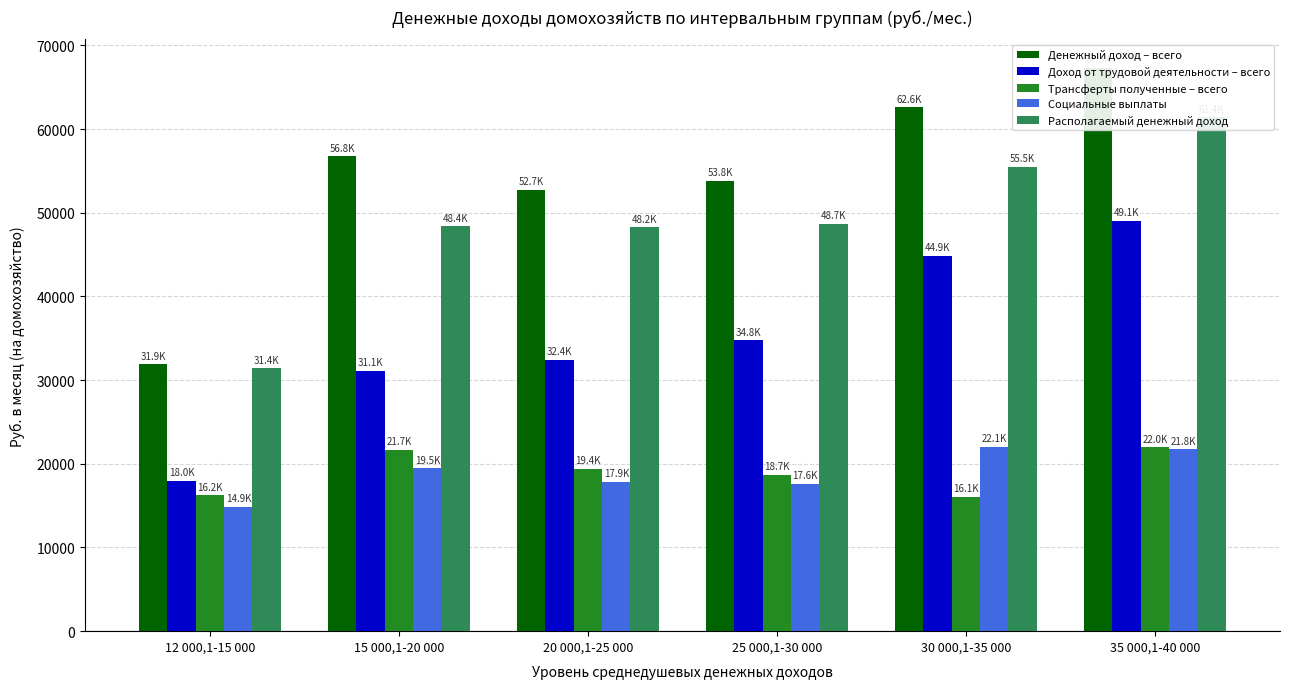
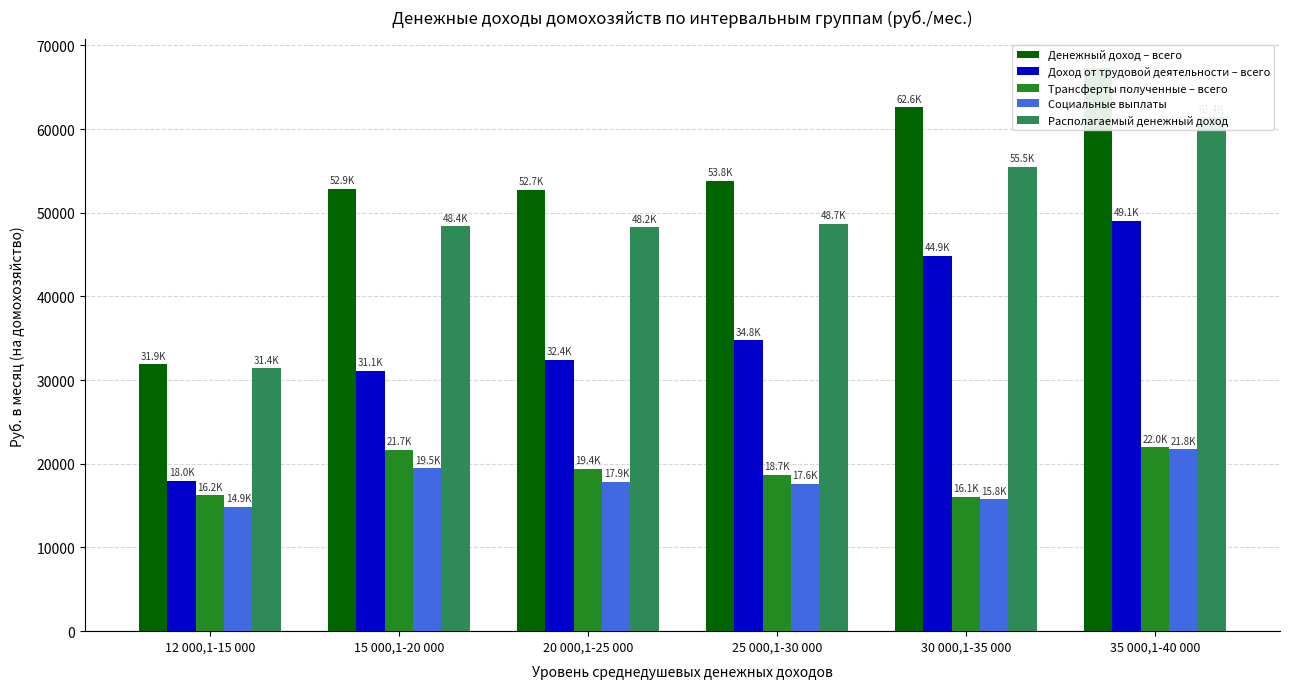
Денежный доход – всего, 15 000,1-20 000: 56.8K -> 52.9K
Социальные выплаты, 30 000,1-35 000: 22.1K -> 15.8K
